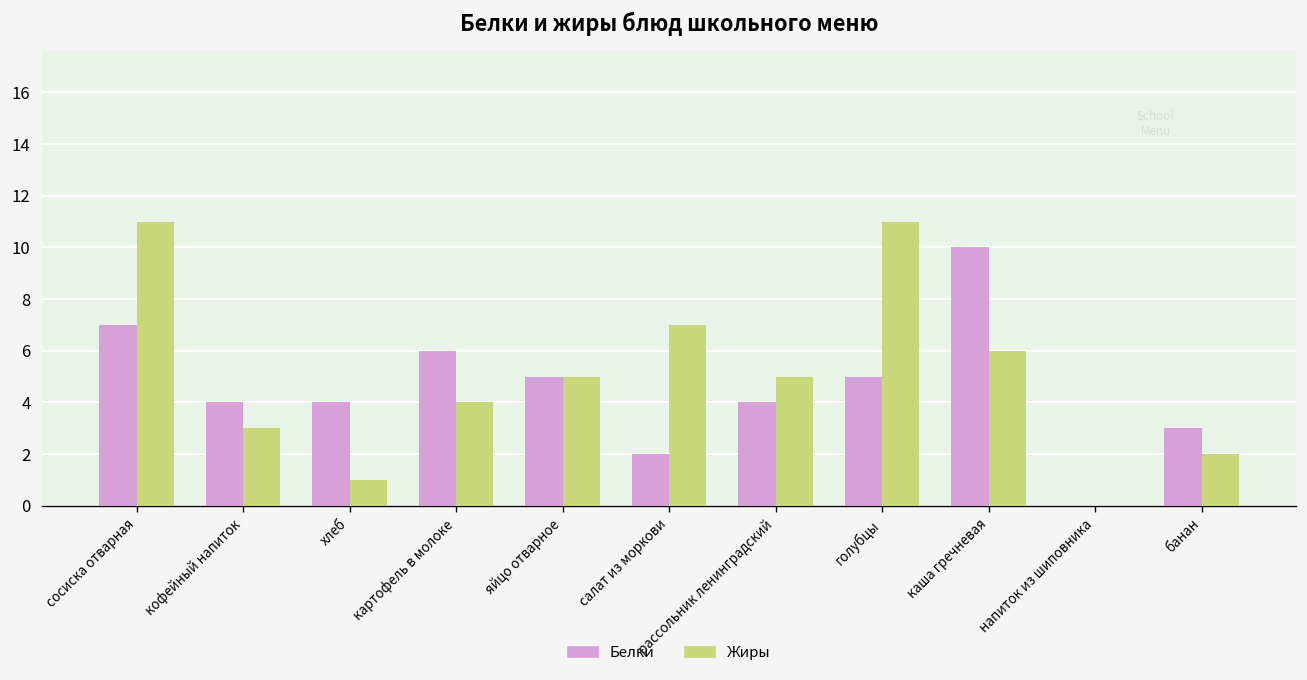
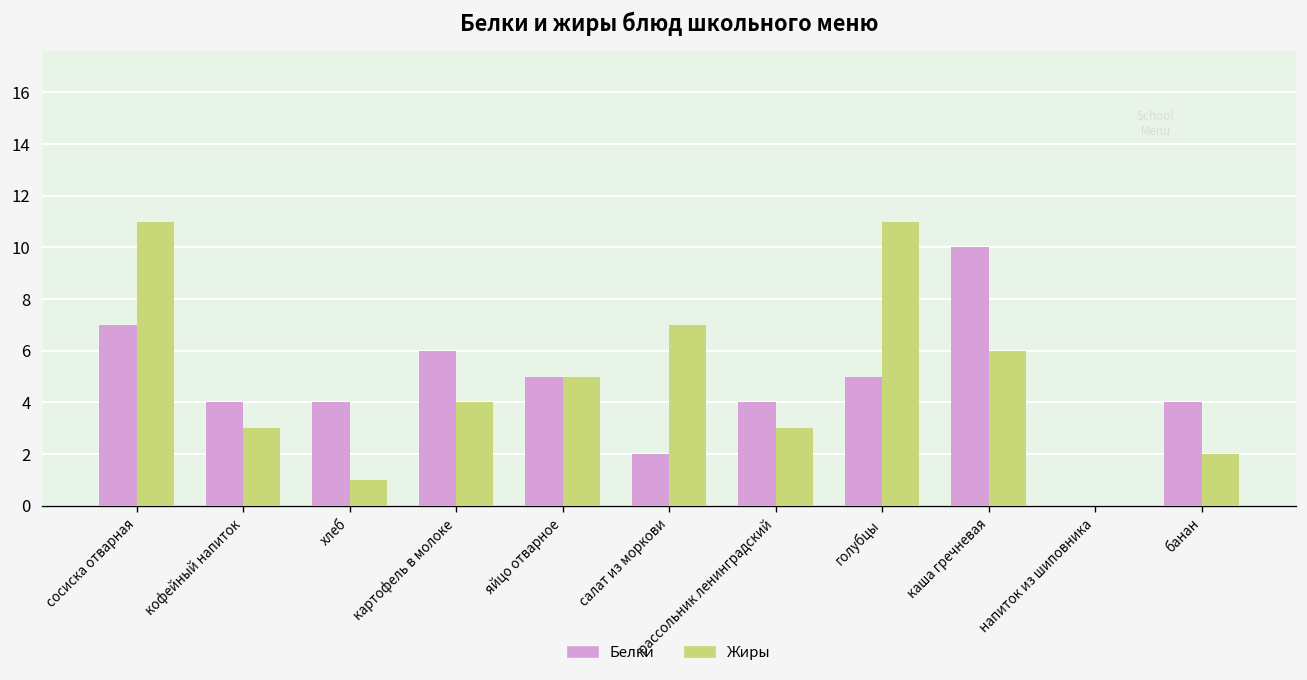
Жиры, рассольник ленинградский: 5 -> 3
Белки, банан: 3 -> 4
